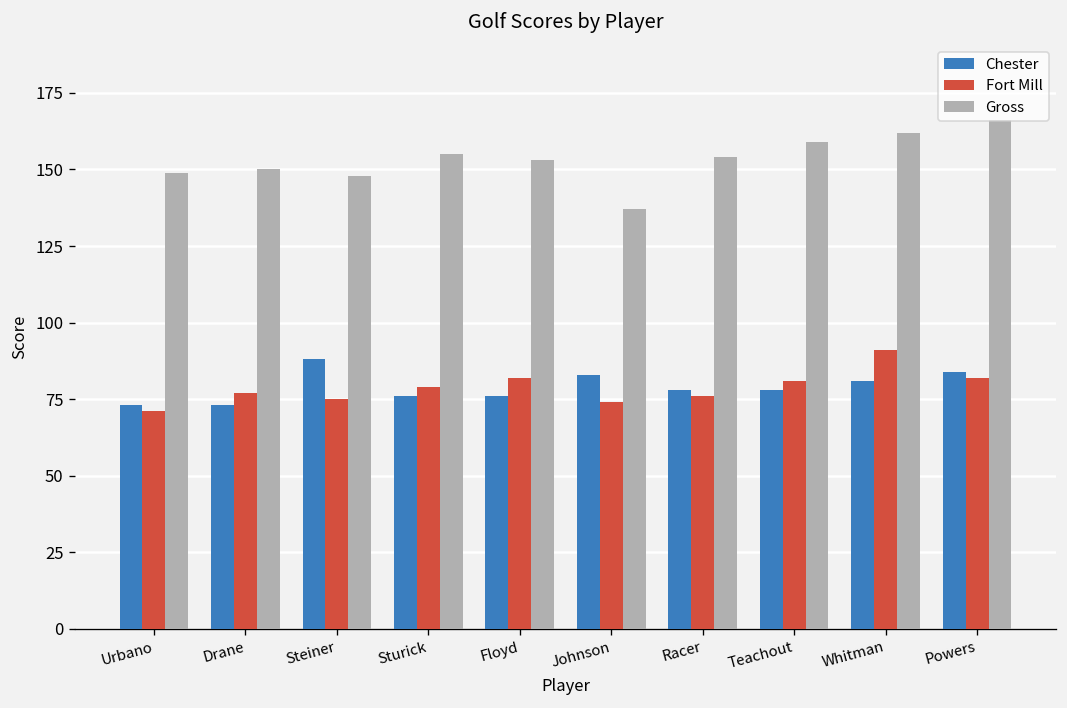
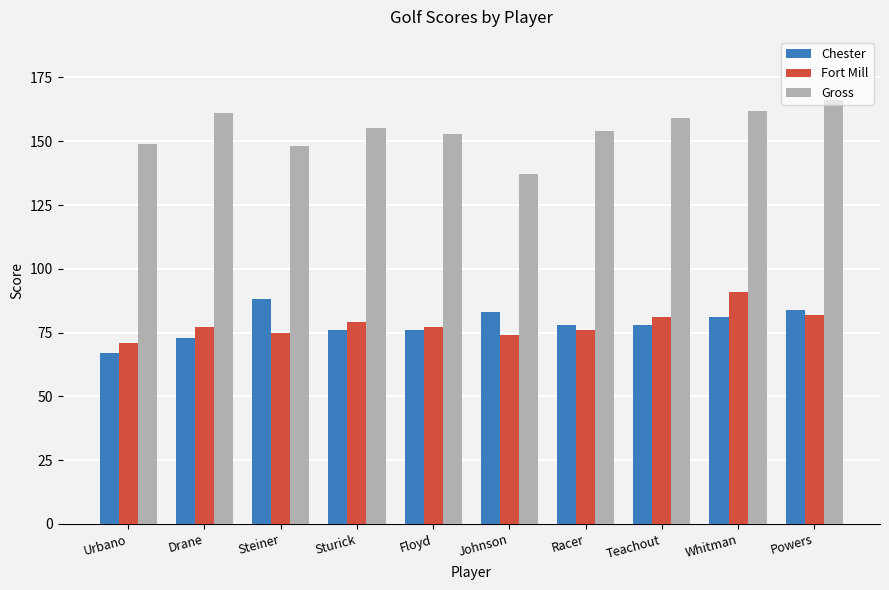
Chester, Urbano: 73 -> 67
Gross, Drane: 150 -> 161
Fort Mill, Floyd: 82 -> 77
